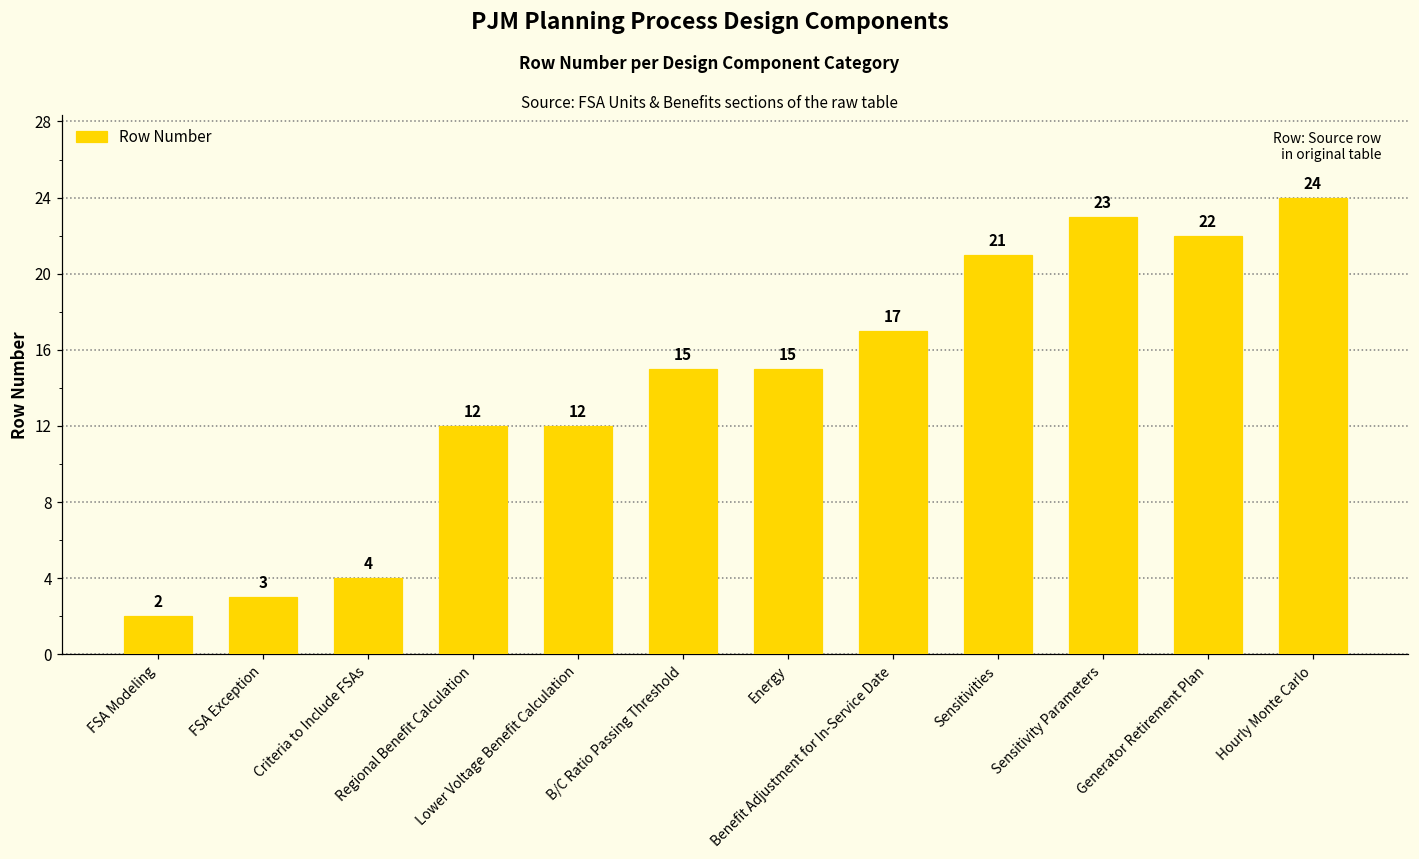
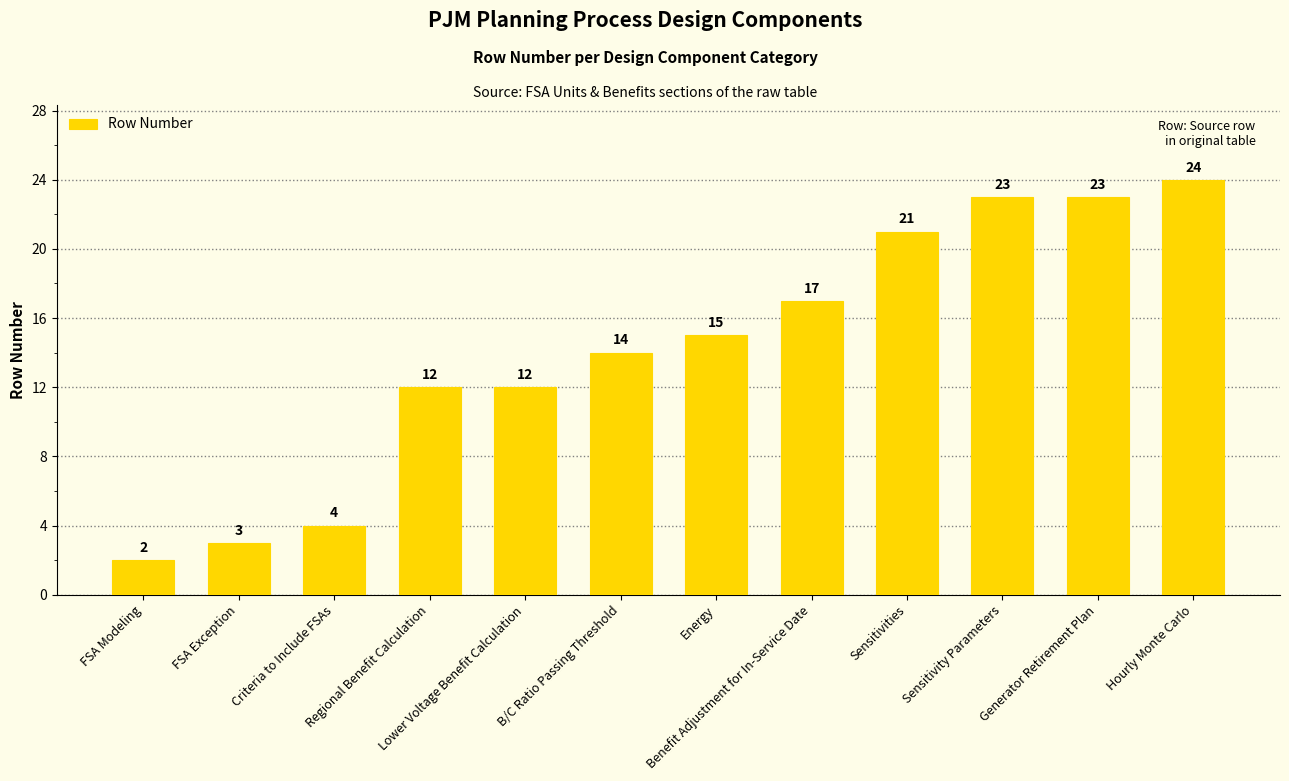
B/C Ratio Passing Threshold: 15 -> 14
Generator Retirement Plan: 22 -> 23
